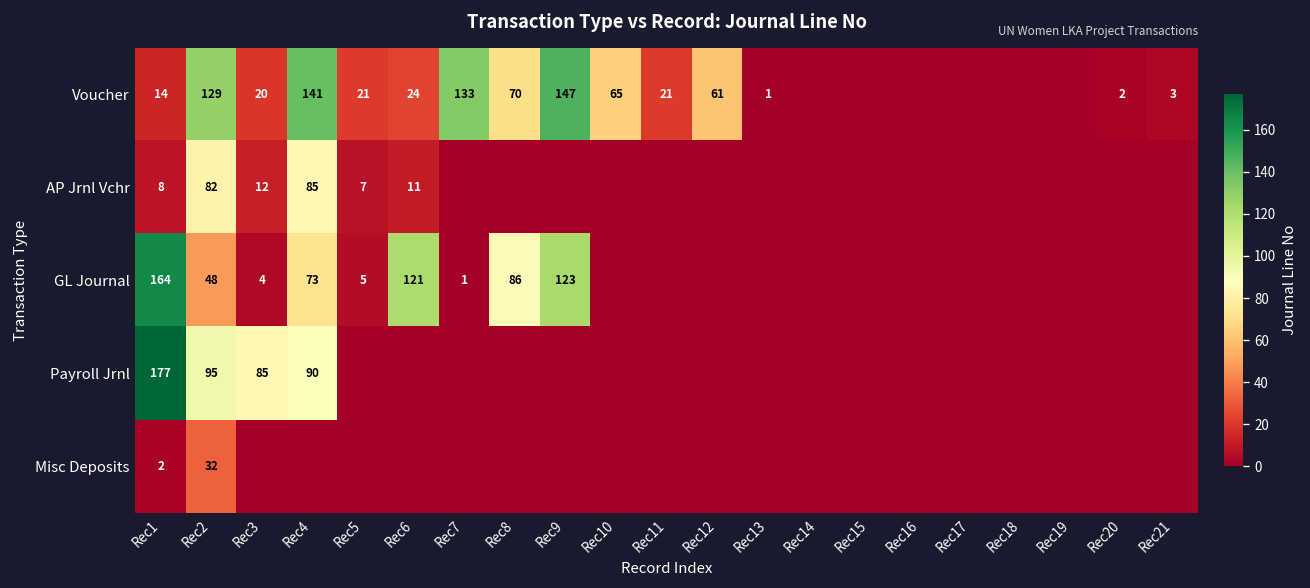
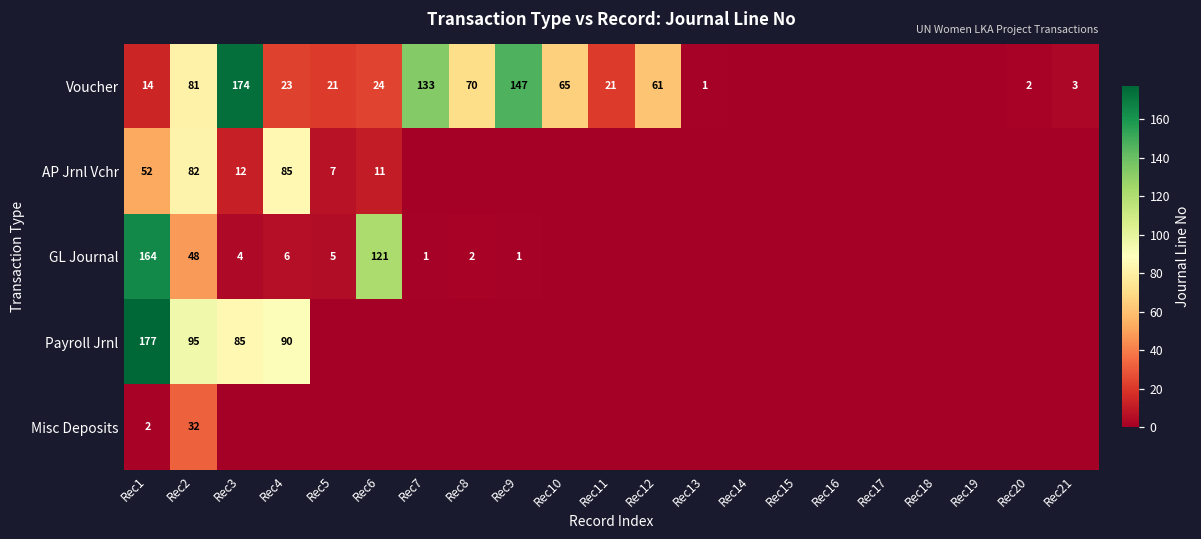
Voucher, Rec2: 129 -> 81
Voucher, Rec3: 20 -> 174
Voucher, Rec4: 141 -> 23
AP Jrnl Vchr, Rec1: 8 -> 52
GL Journal, Rec4: 73 -> 6
GL Journal, Rec8: 86 -> 2
GL Journal, Rec9: 123 -> 1
